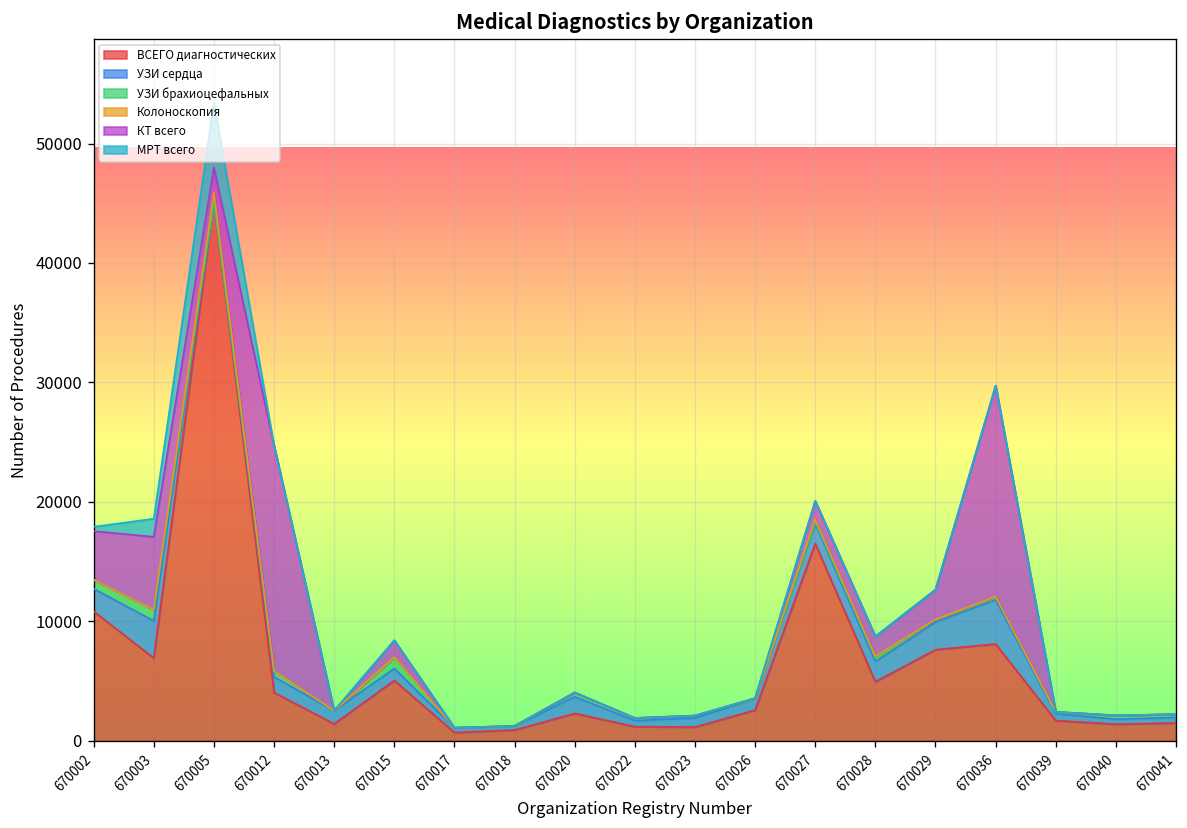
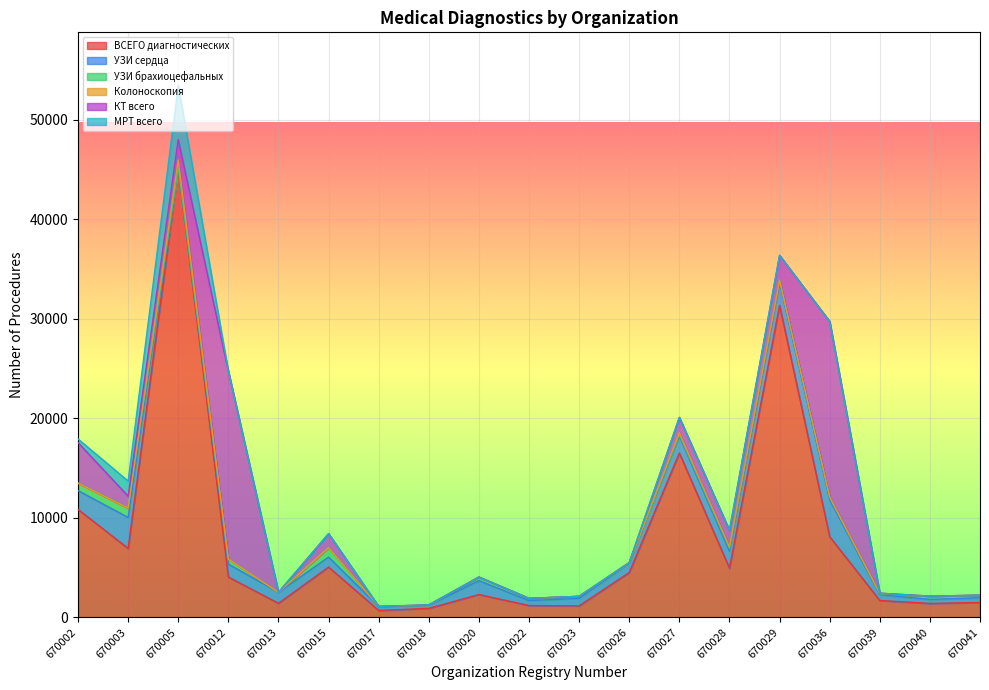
КТ всего, 670003: 6000 -> 1000
ВСЕГО диагностических, 670026: 3000 -> 5000
ВСЕГО диагностических, 670029: 8000 -> 31000
